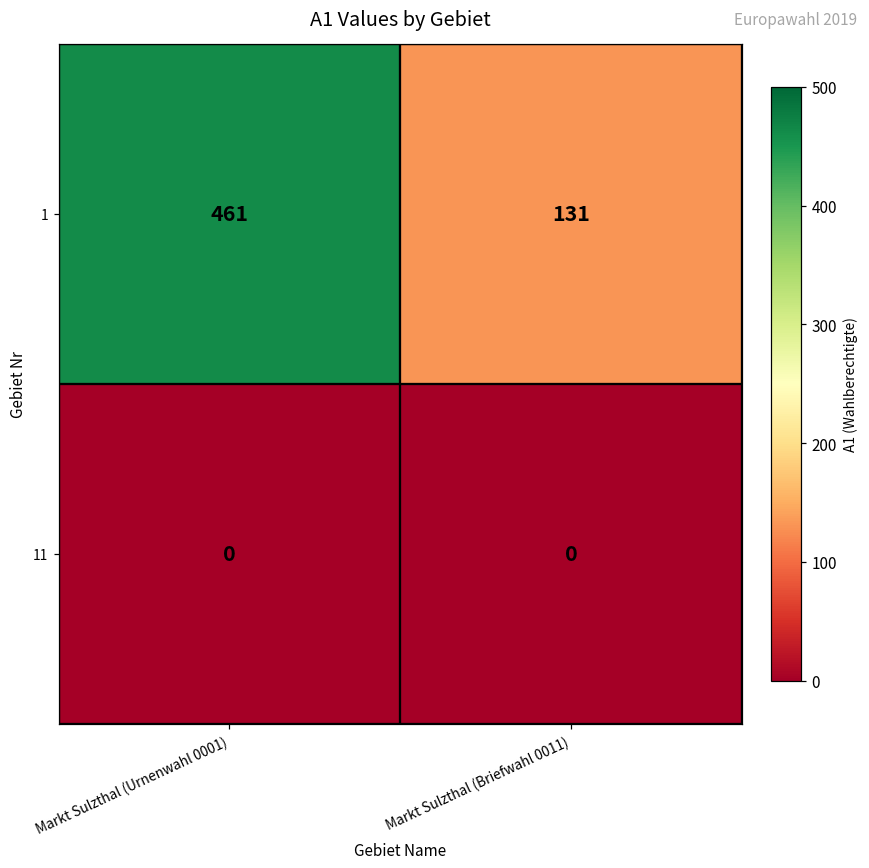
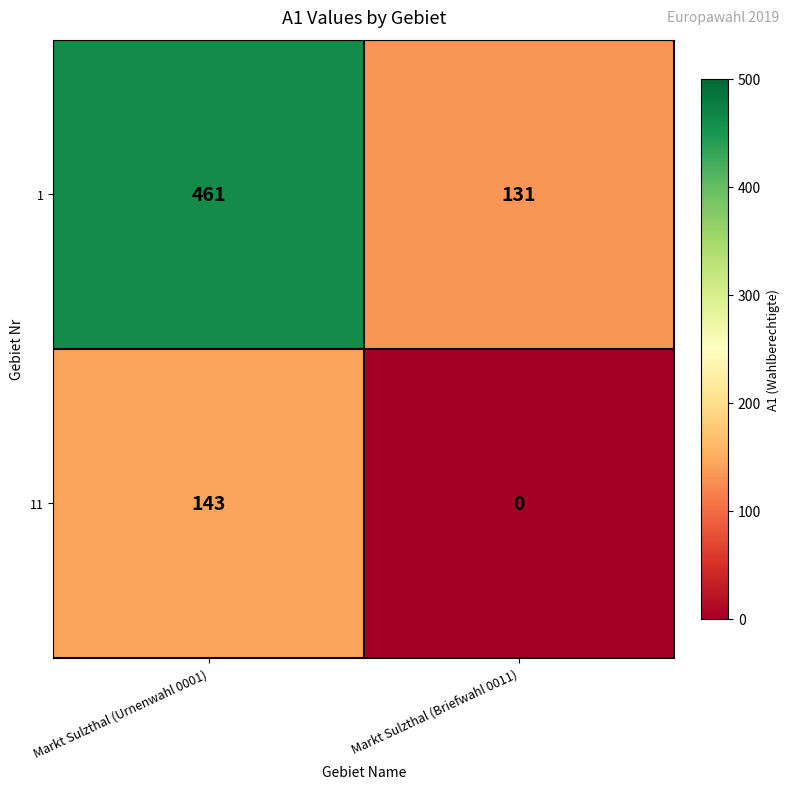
11, Markt Sulzthal (Urnenwahl 0001): 0 -> 143
